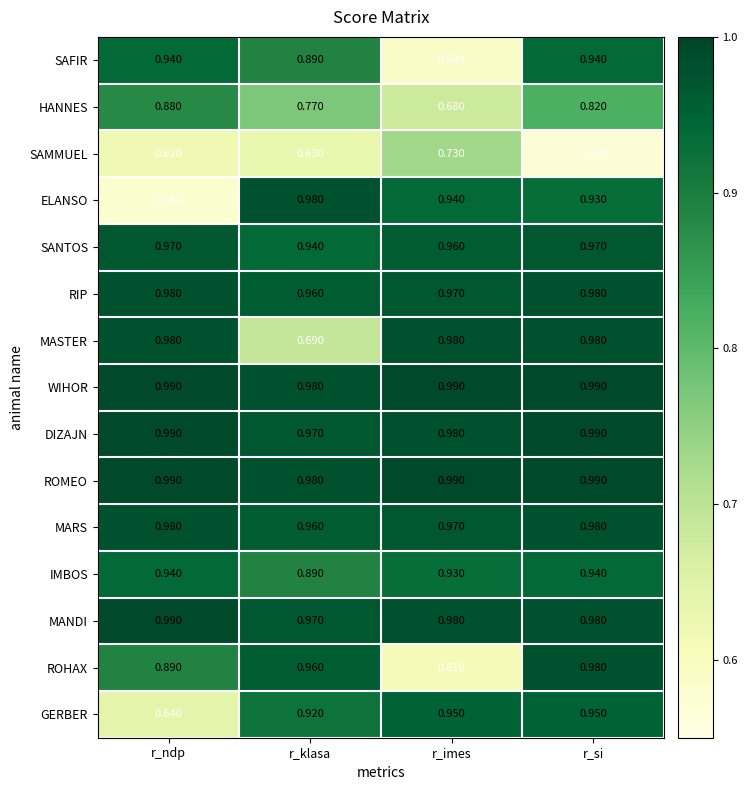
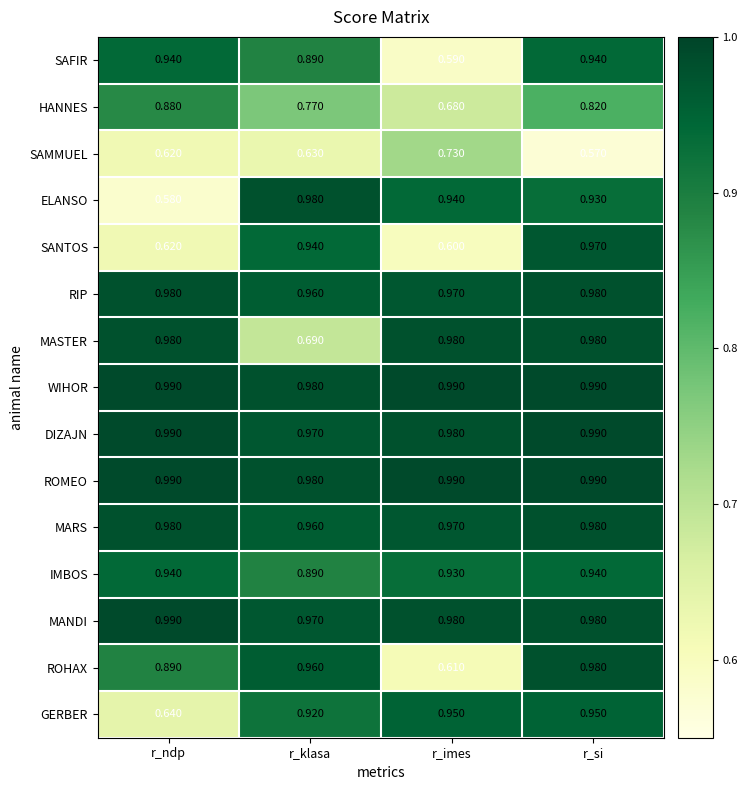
SANTOS, r_ndp: 0.970 -> 0.620
SANTOS, r_imes: 0.960 -> 0.600
